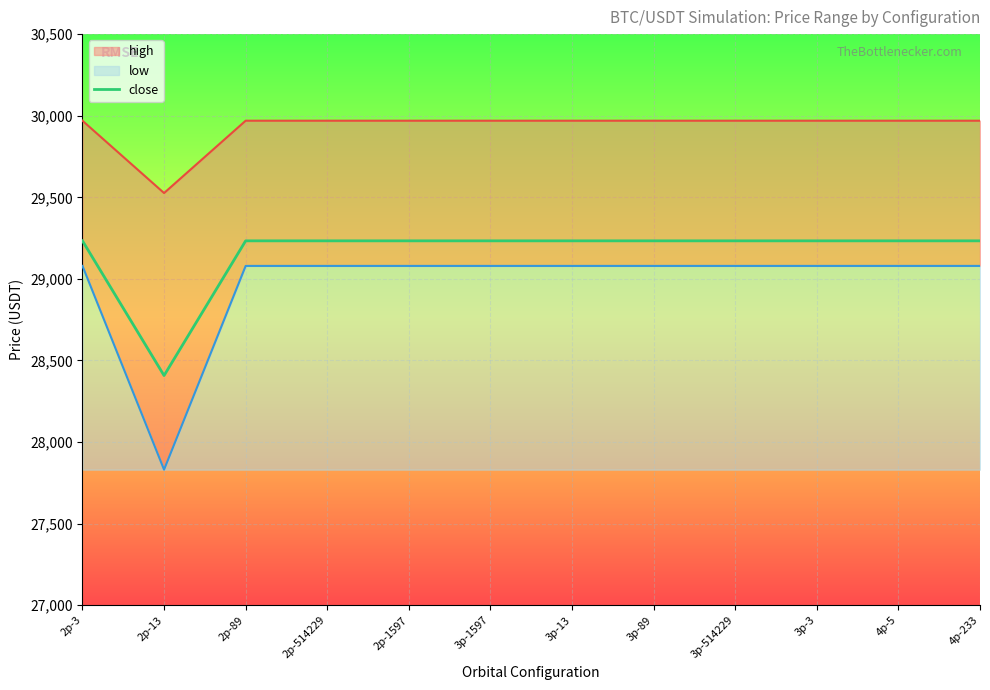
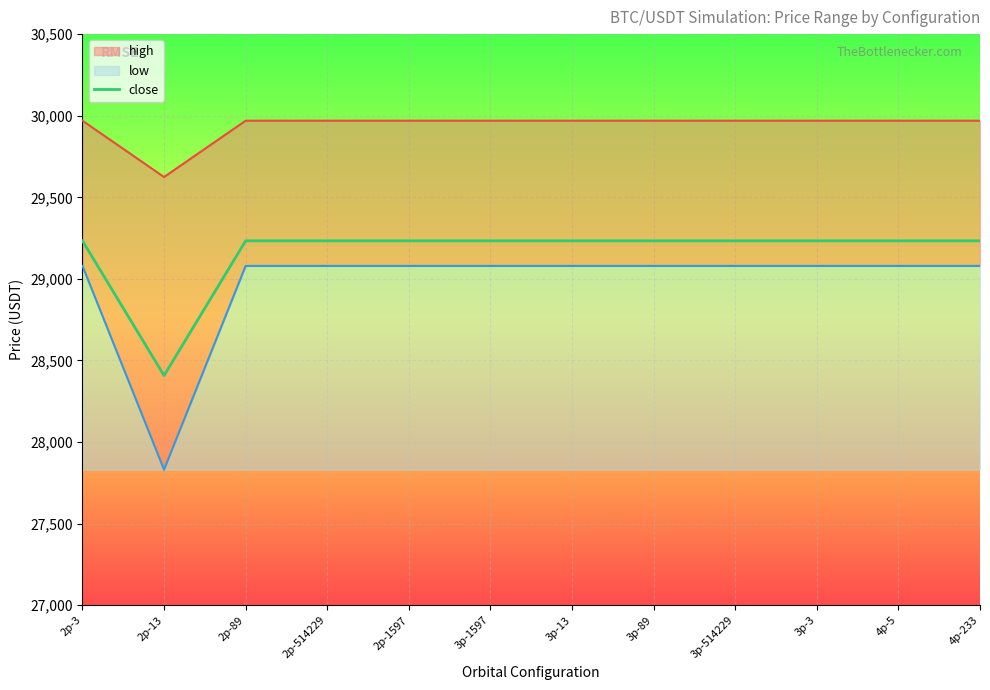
high, 2p-13: 29,530 -> 29,620
